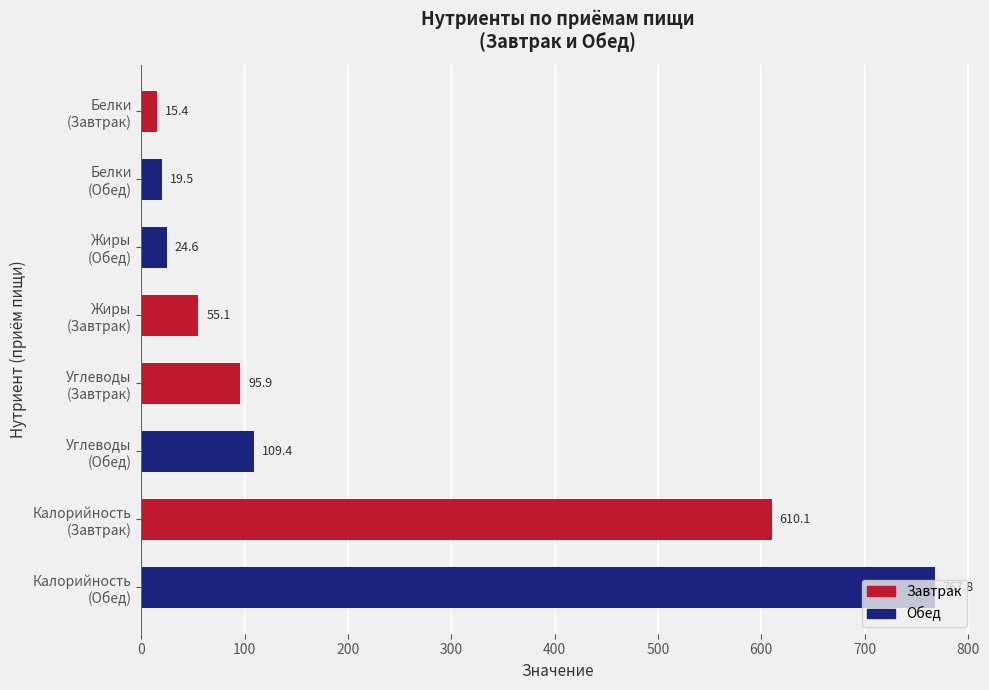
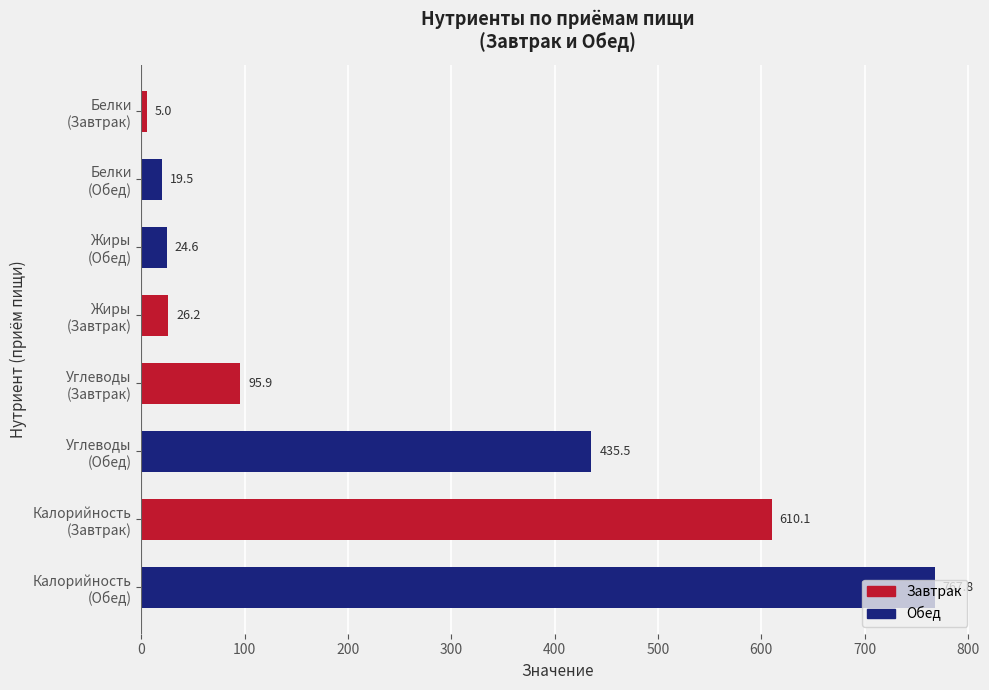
Белки (Завтрак): 15.4 -> 5.0
Жиры (Завтрак): 55.1 -> 26.2
Углеводы (Обед): 109.4 -> 435.5
